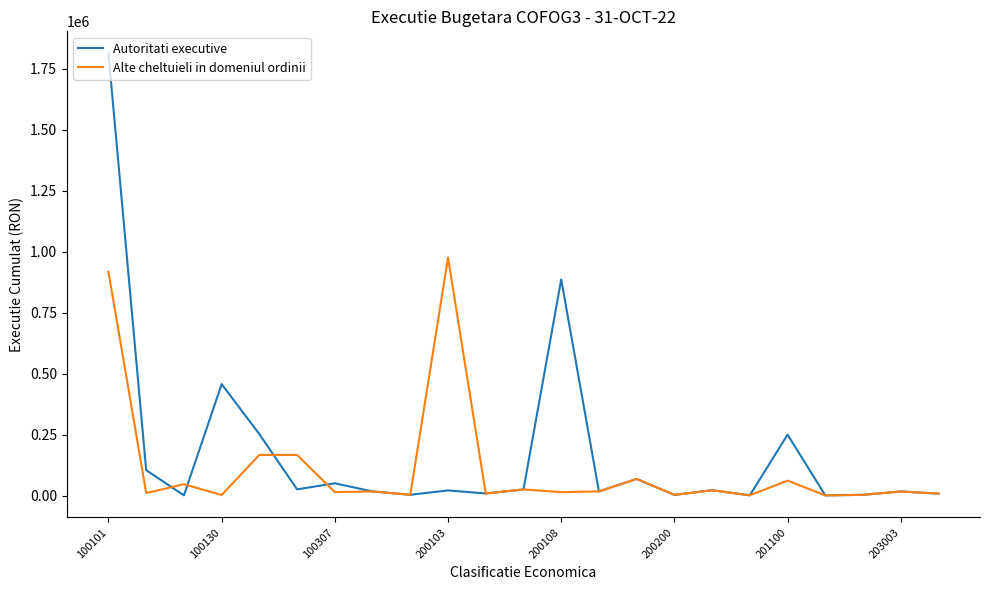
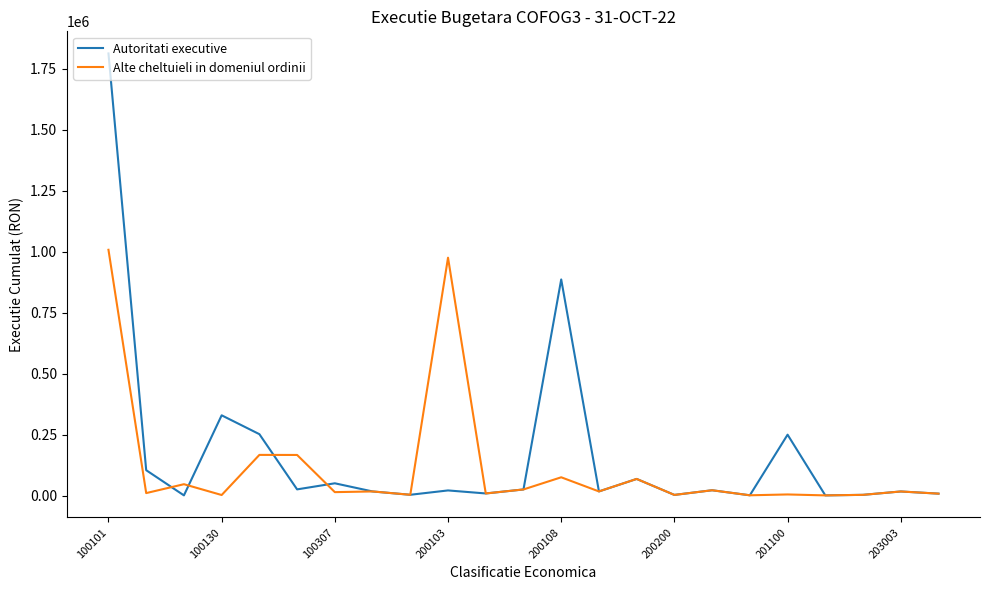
Alte cheltuieli in domeniul ordinii, 100101: 920000 -> 1010000
Autoritati executive, 100130: 460000 -> 330000
Alte cheltuieli in domeniul ordinii, 200108: 10000 -> 70000
Alte cheltuieli in domeniul ordinii, 201100: 60000 -> 0
